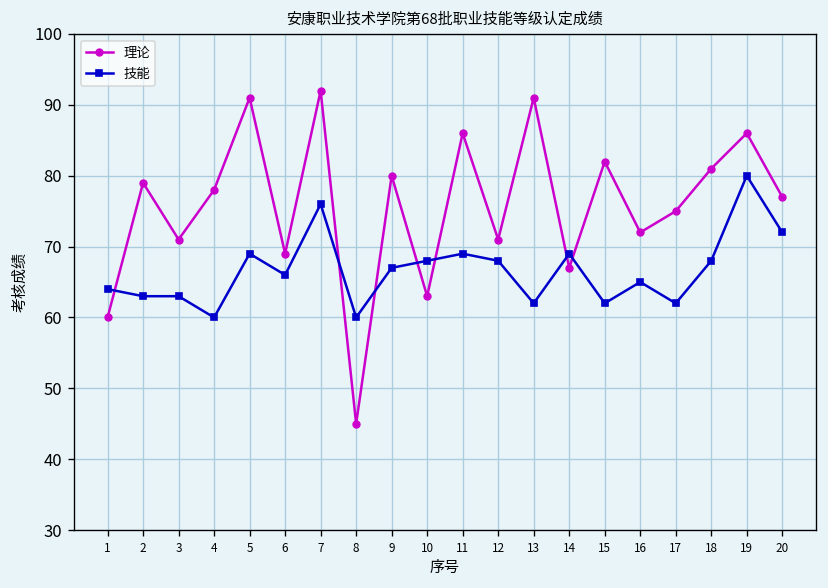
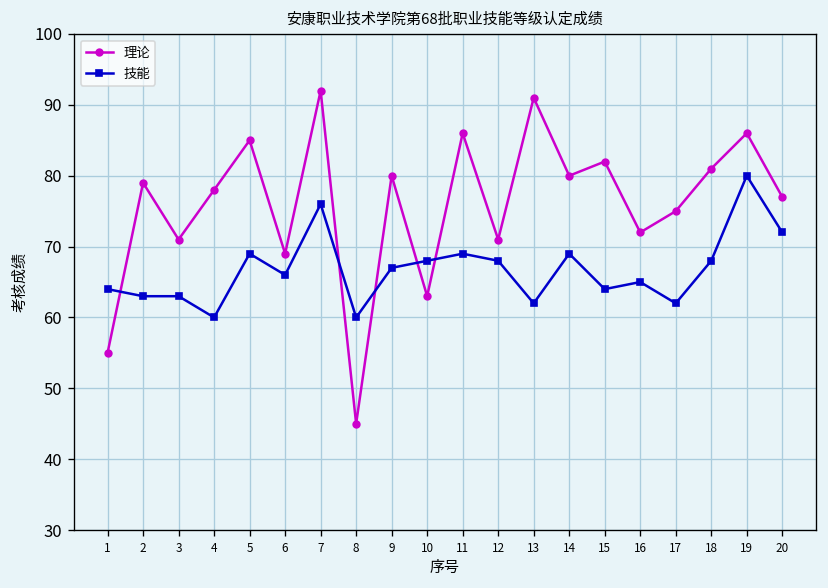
理论, 1: 60 -> 55
理论, 5: 91 -> 85
理论, 14: 67 -> 80
技能, 15: 62 -> 64
